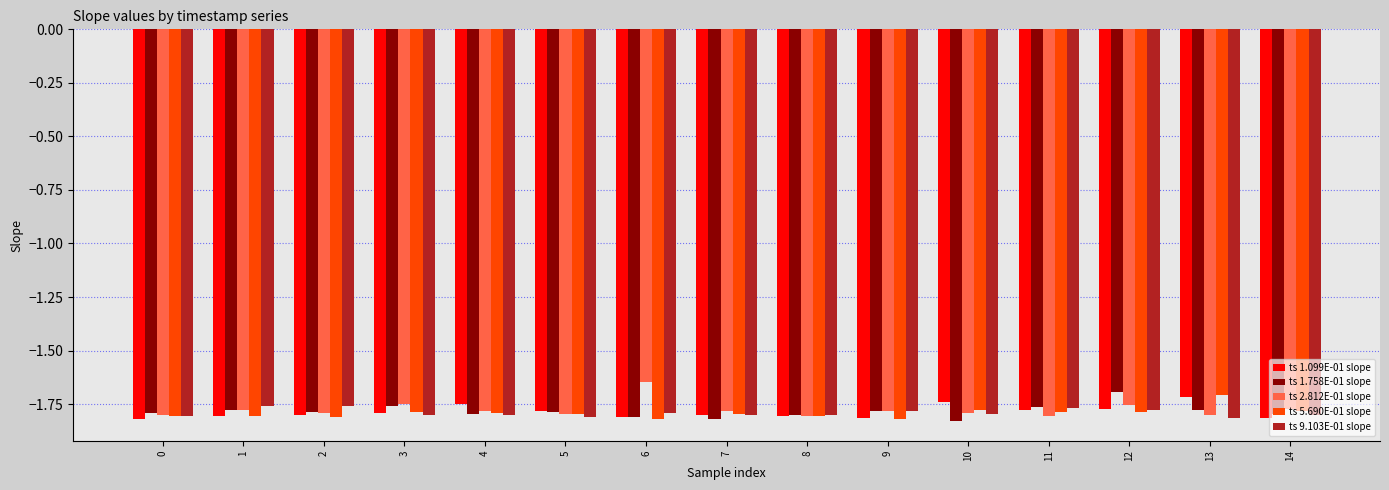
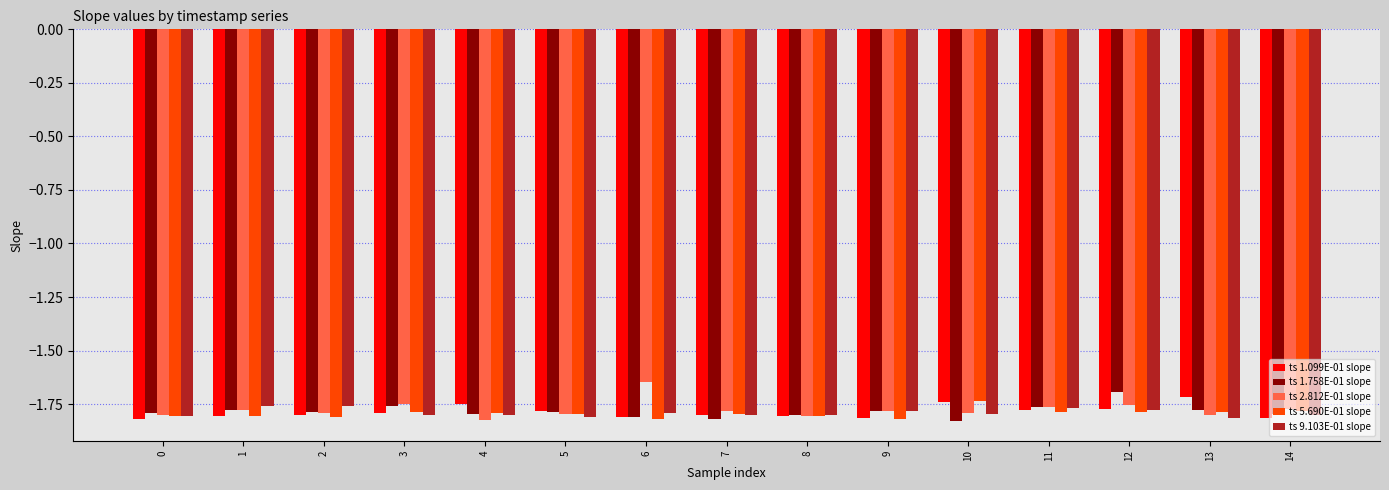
ts 2.812E-01 slope, 4: -1.78 -> -1.82
ts 5.690E-01 slope, 10: -1.78 -> -1.74
ts 2.812E-01 slope, 11: -1.81 -> -1.76
ts 5.690E-01 slope, 13: -1.71 -> -1.79
